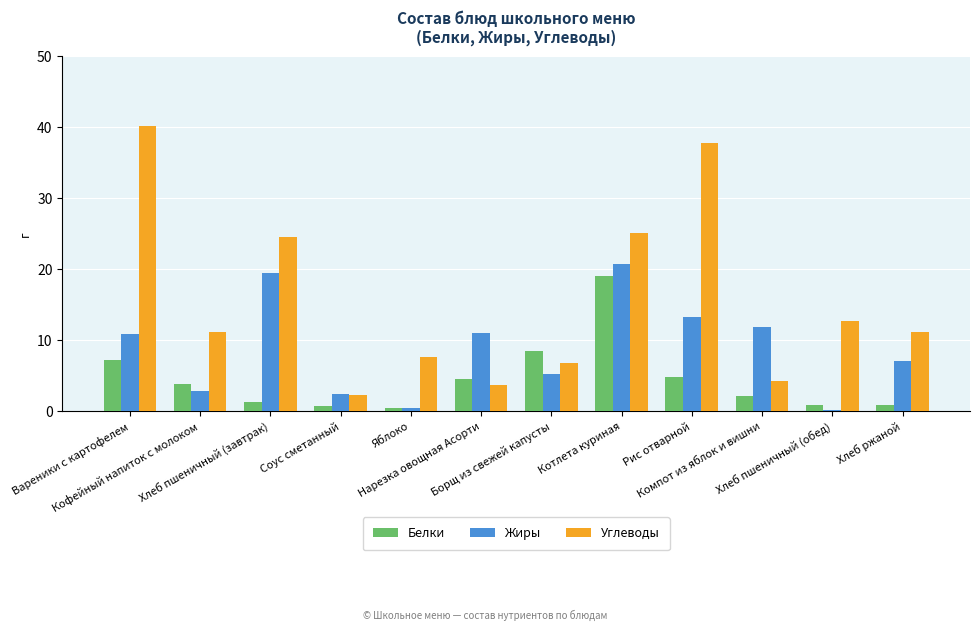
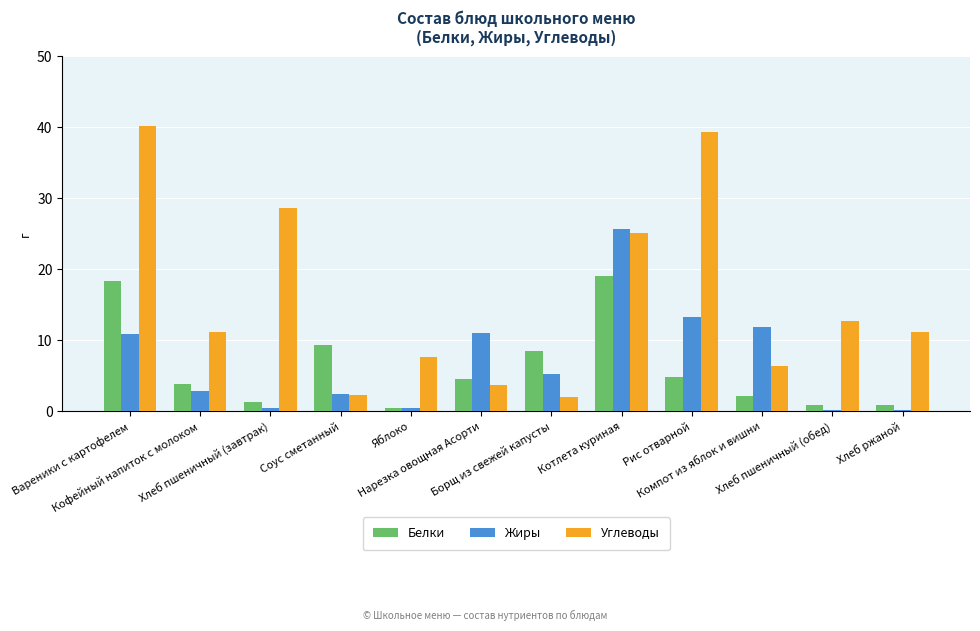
Белки, Вареники с картофелем: 7 -> 18
Жиры, Хлеб пшеничный (завтрак): 20 -> 0
Углеводы, Хлеб пшеничный (завтрак): 25 -> 29
Белки, Соус сметанный: 1 -> 9
Углеводы, Борщ из свежей капусты: 7 -> 2
Жиры, Котлета куриная: 21 -> 26
Углеводы, Рис отварной: 38 -> 39
Углеводы, Компот из яблок и вишни: 4 -> 6
Жиры, Хлеб ржаной: 7 -> 0
